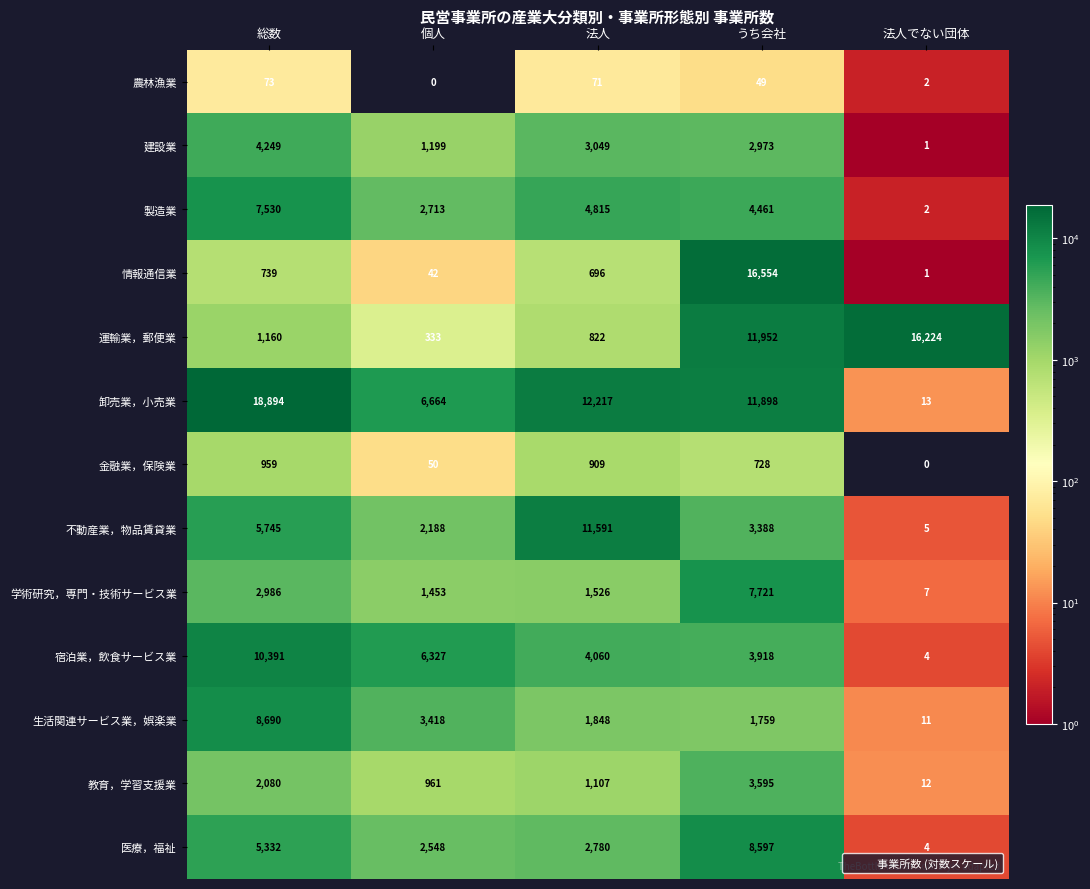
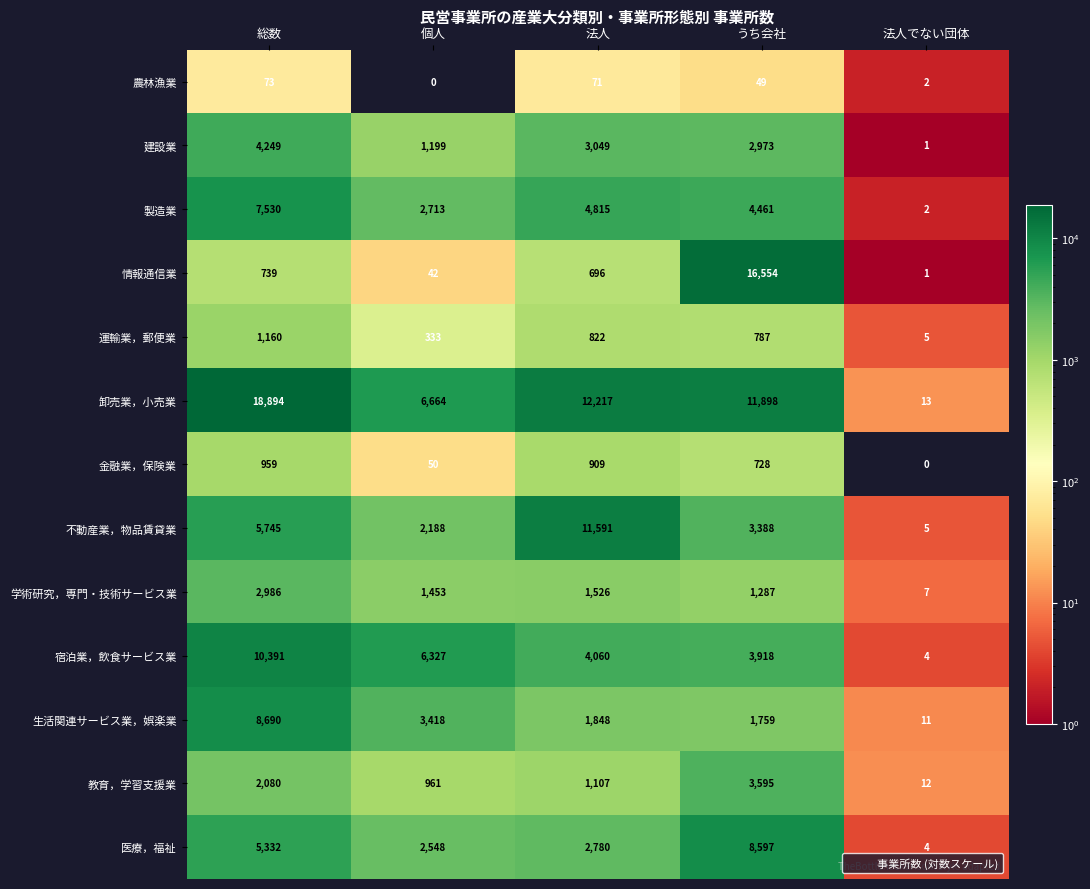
運輸業，郵便業, うち会社: 11,952 -> 787
運輸業，郵便業, 法人でない団体: 16,224 -> 5
学術研究，専門・技術サービス業, うち会社: 7,721 -> 1,287
